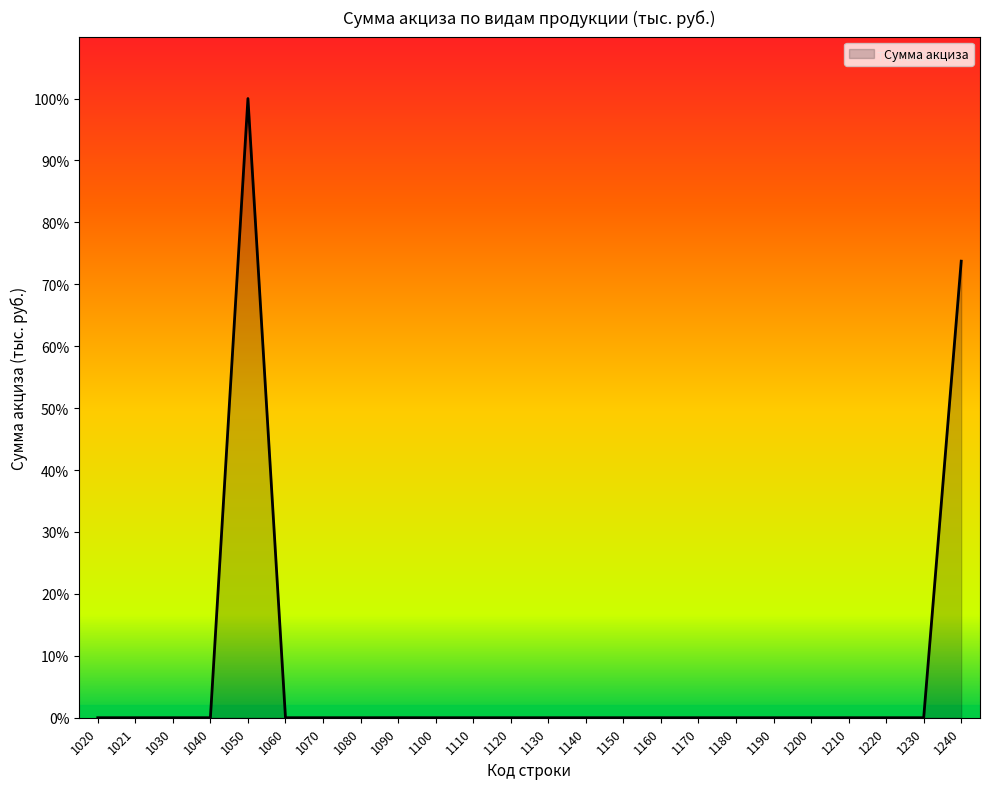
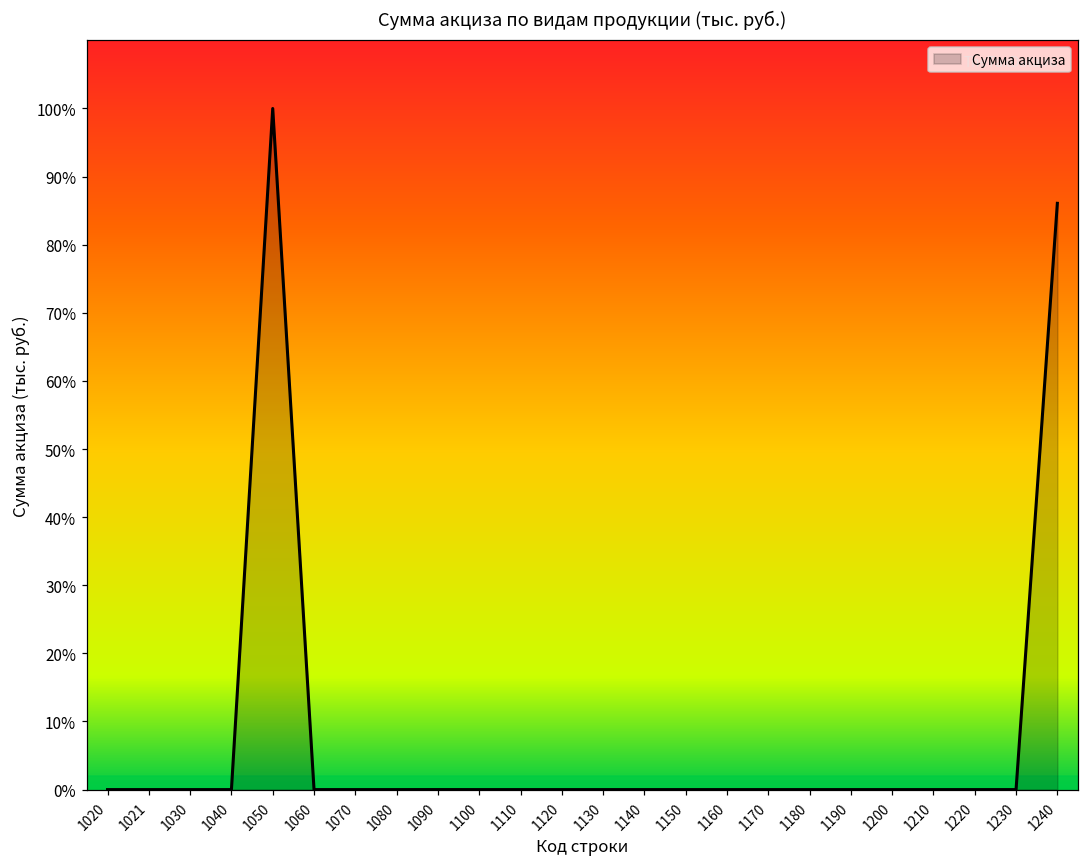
1240: 74% -> 86%
